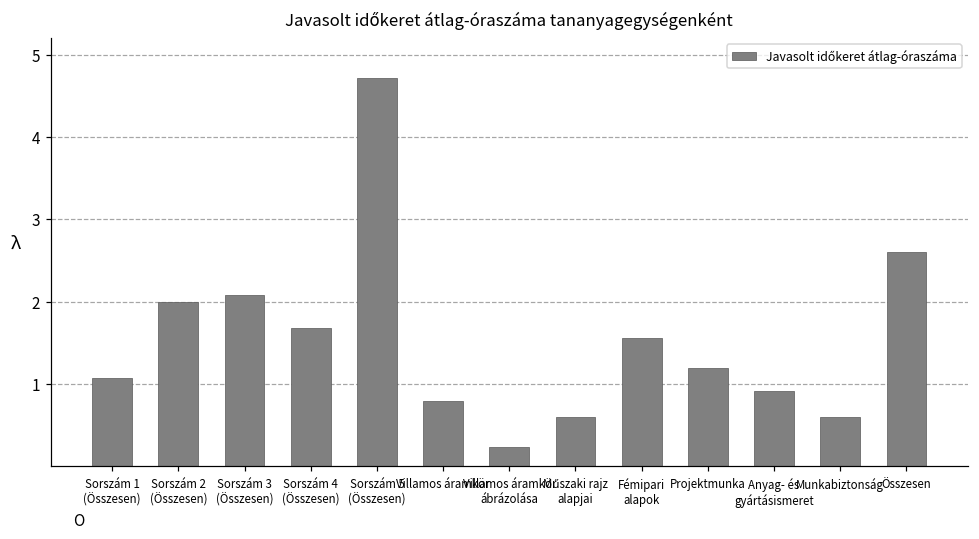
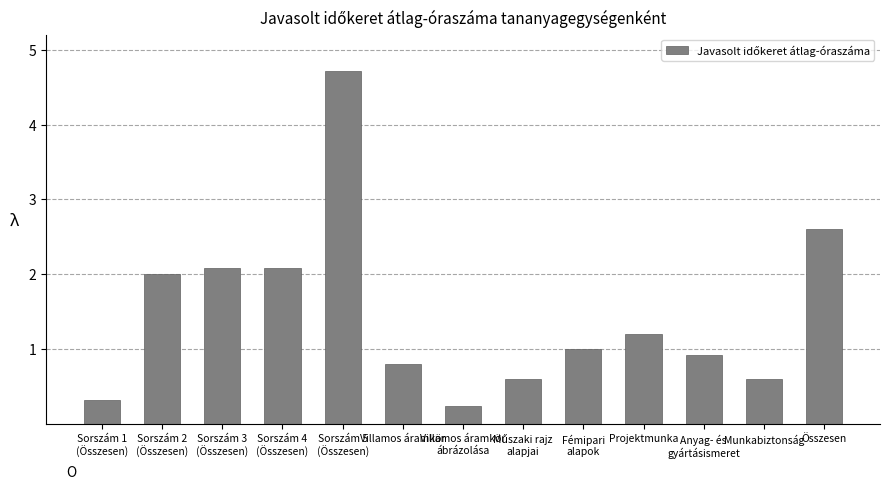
Sorszám 1 (Összesen): 1.1 -> 0.3
Sorszám 4 (Összesen): 1.7 -> 2.1
Fémipari alapok: 1.6 -> 1.0
